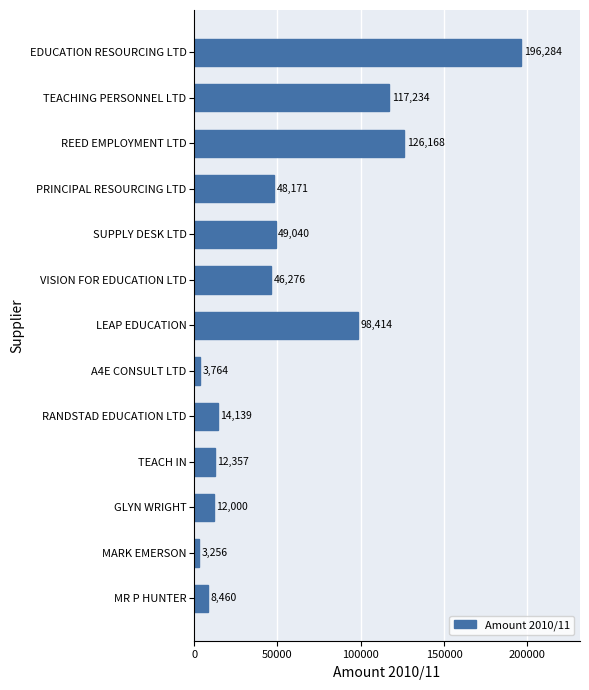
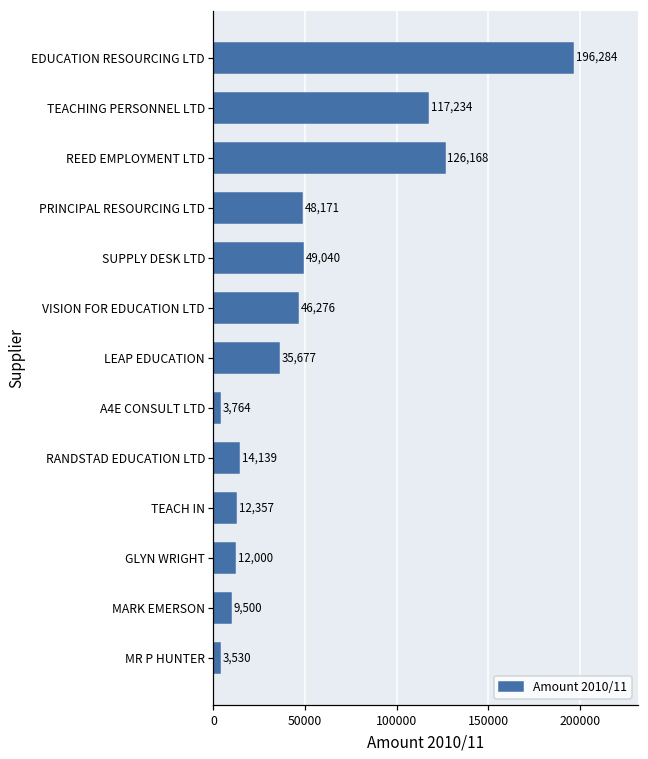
LEAP EDUCATION: 98,414 -> 35,677
MARK EMERSON: 3,256 -> 9,500
MR P HUNTER: 8,460 -> 3,530
